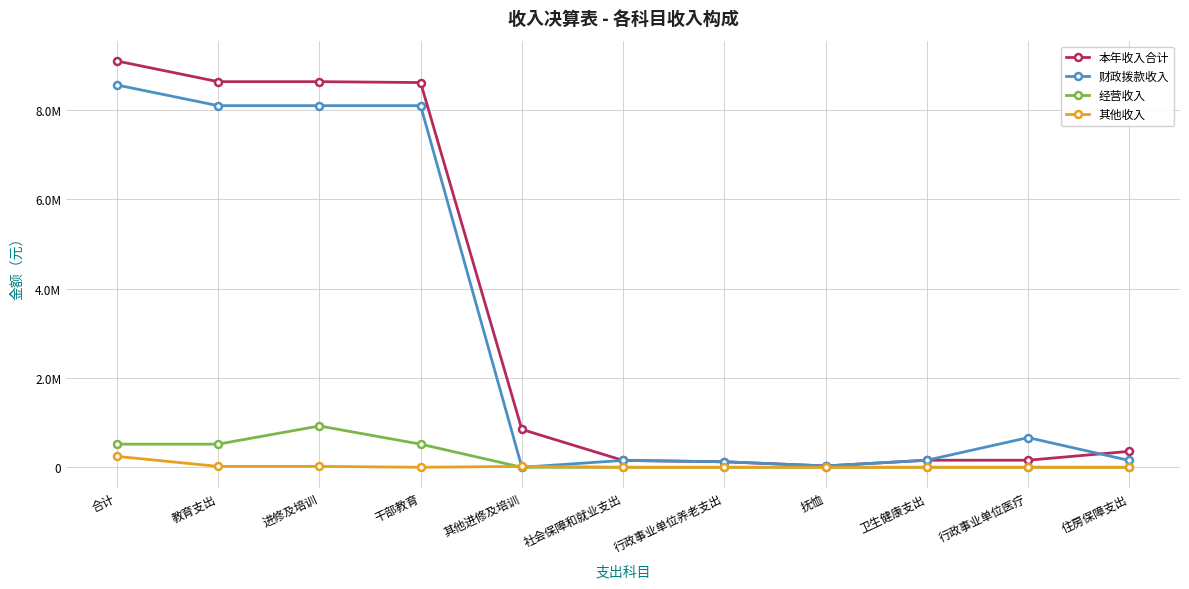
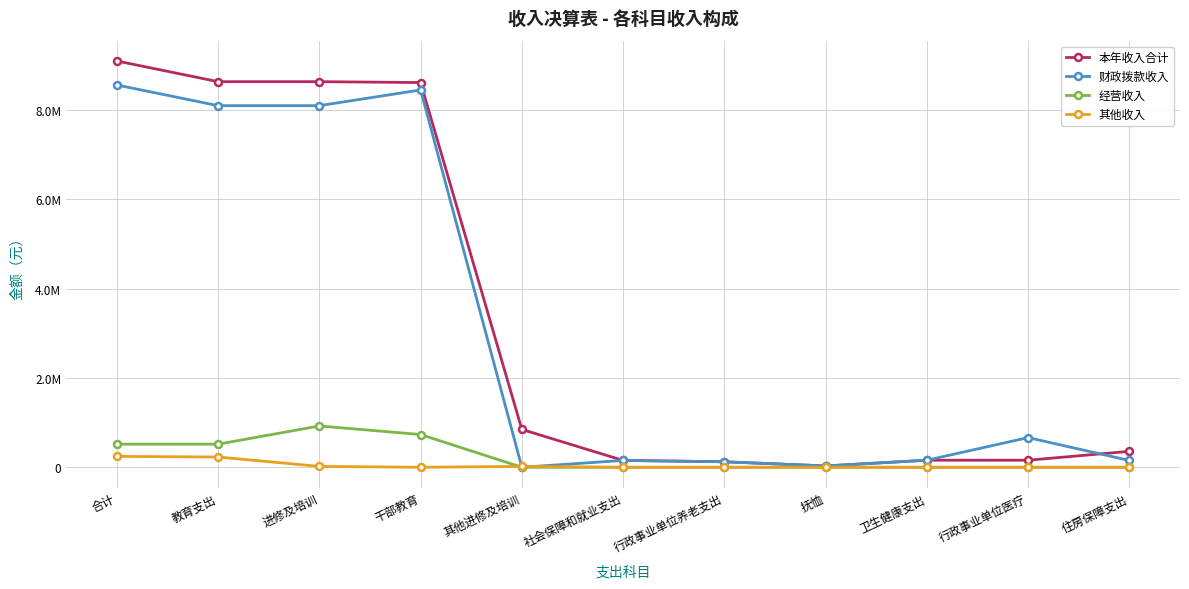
其他收入, 教育支出: 0 -> 200000
财政拨款收入, 干部教育: 8100000 -> 8400000
经营收入, 干部教育: 500000 -> 700000
